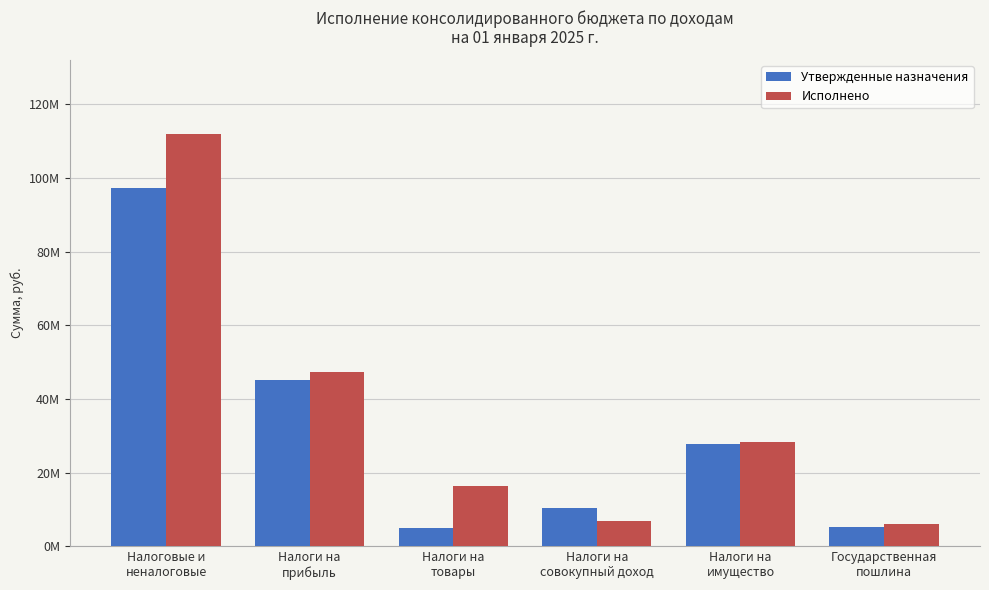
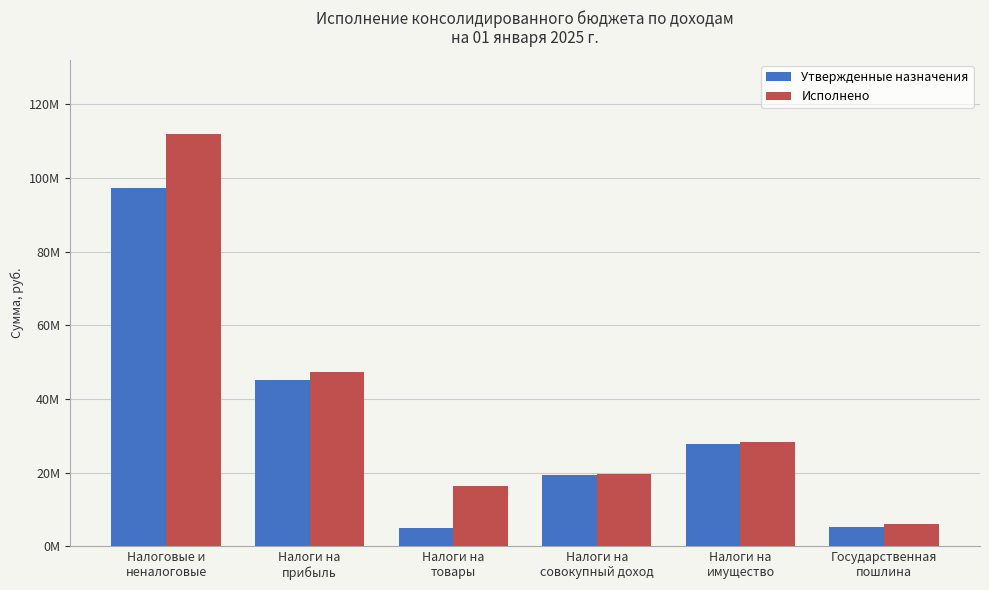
Утвержденные назначения, Налоги на совокупный доход: 10000000 -> 19000000
Исполнено, Налоги на совокупный доход: 7000000 -> 20000000
